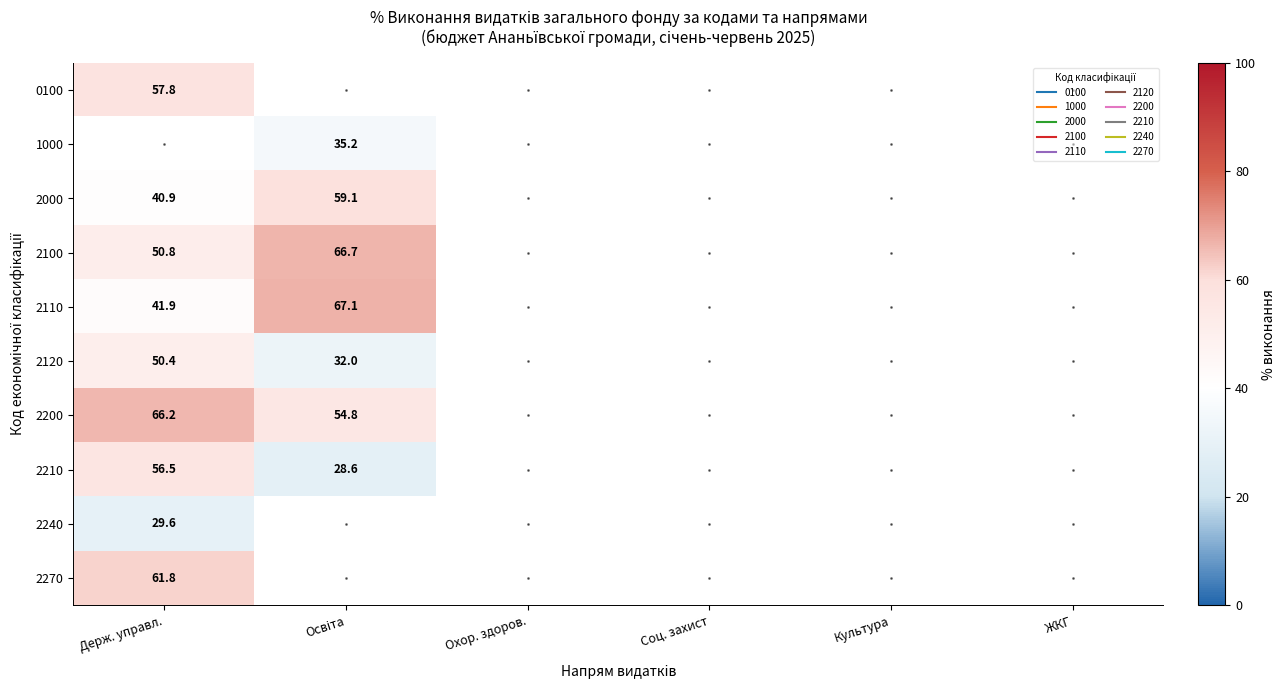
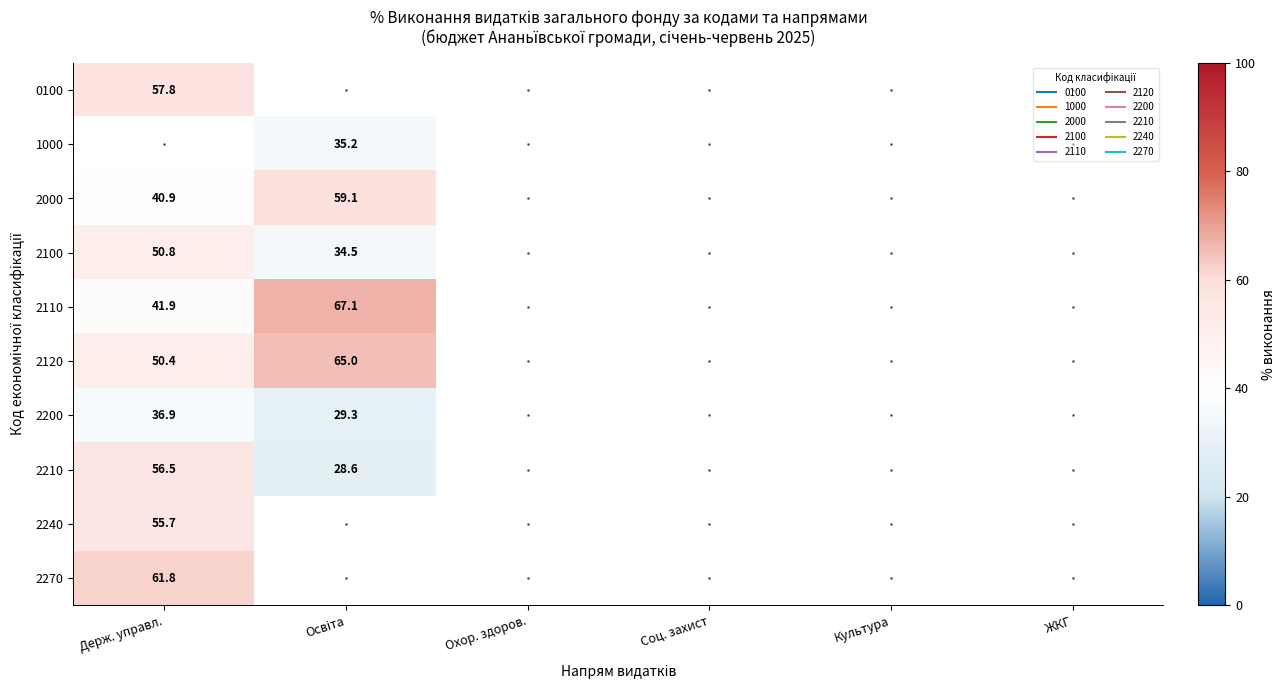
2100, Освіта: 66.7 -> 34.5
2120, Освіта: 32.0 -> 65.0
2200, Держ. управл.: 66.2 -> 36.9
2200, Освіта: 54.8 -> 29.3
2240, Держ. управл.: 29.6 -> 55.7
